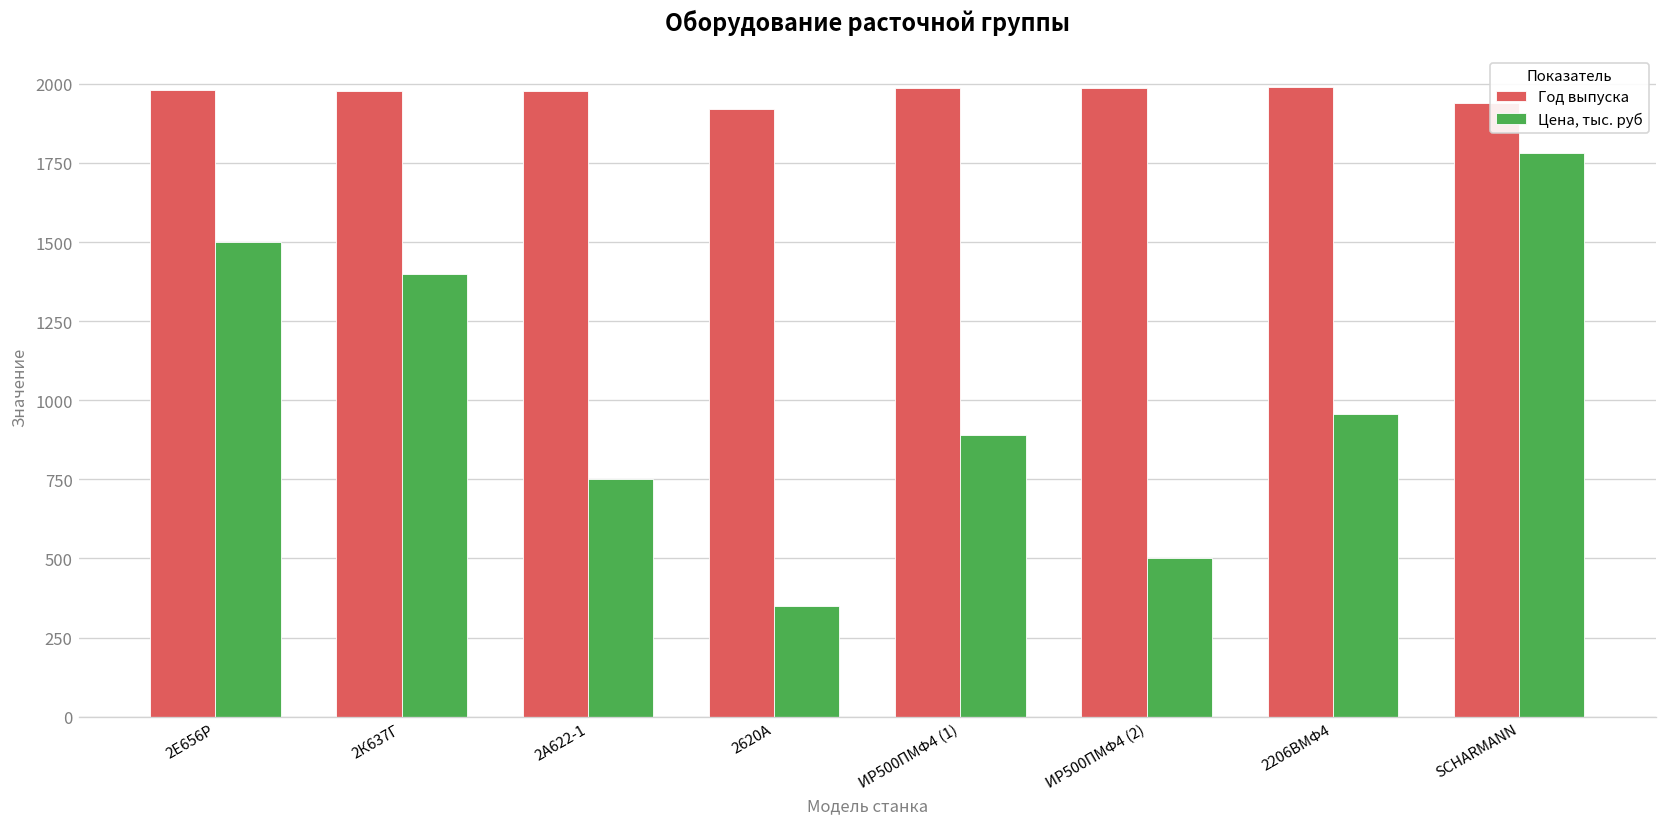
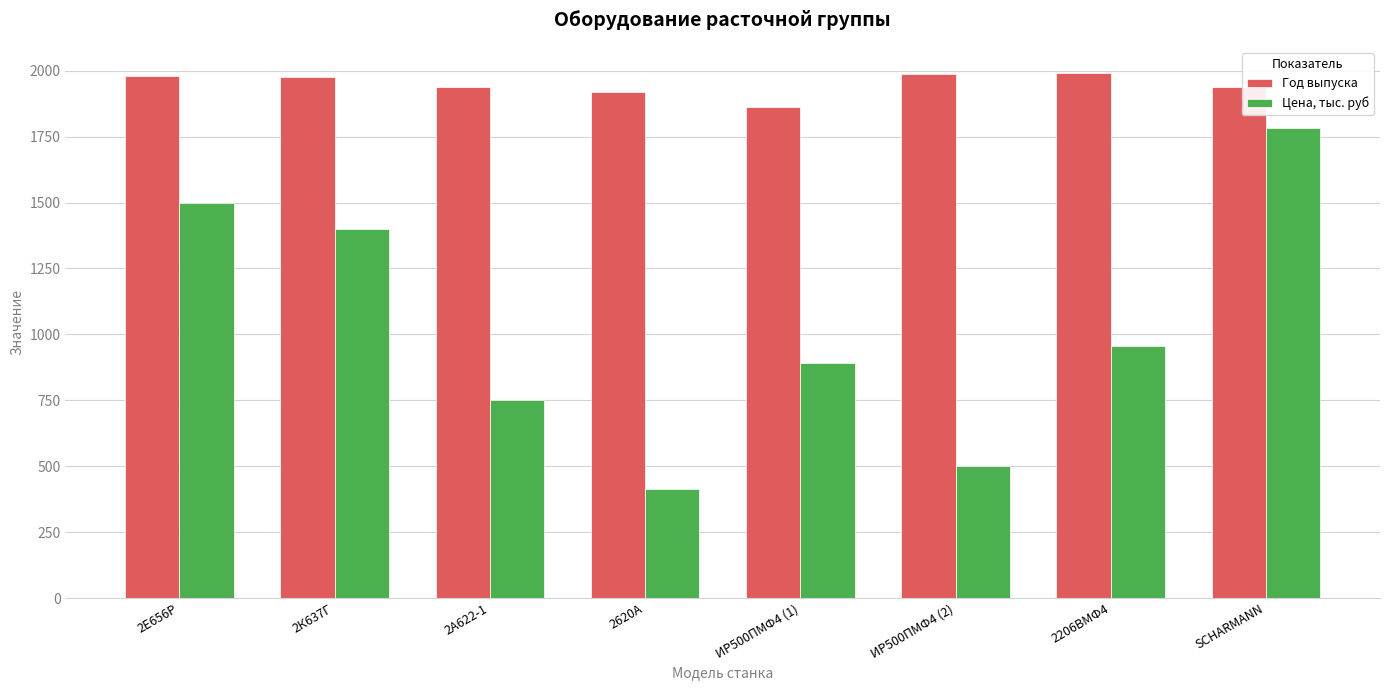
Год выпуска, 2А622-1: 1980 -> 1940
Цена, тыс. руб, 2620А: 350 -> 410
Год выпуска, ИР500ПМФ4 (1): 1990 -> 1860
